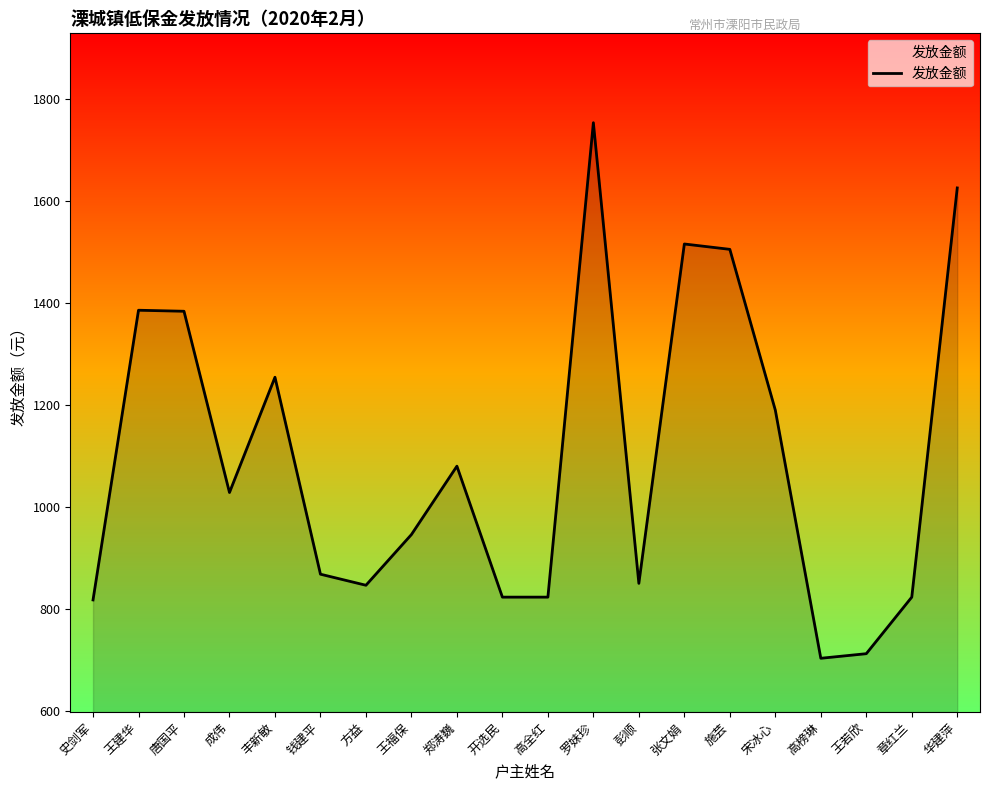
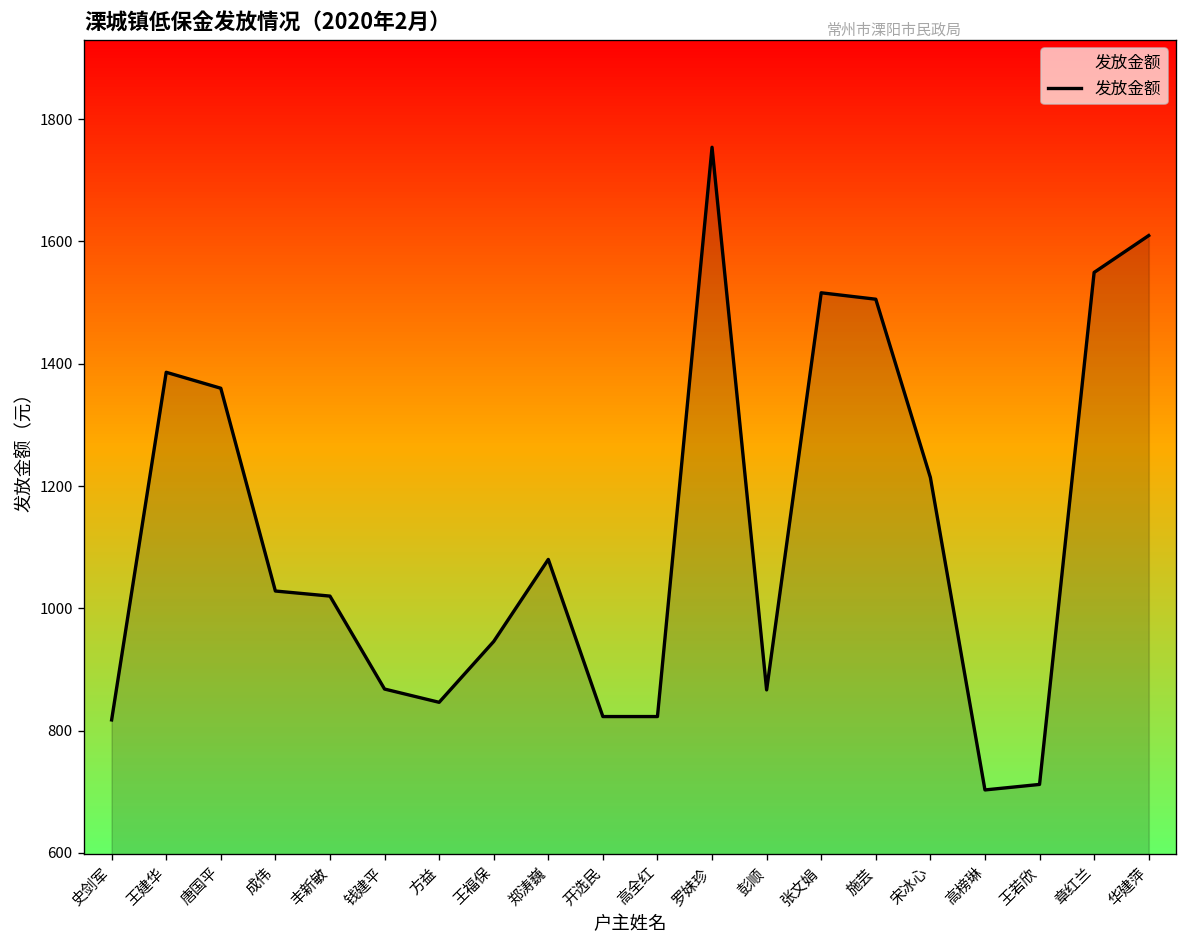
唐国平: 1380 -> 1360
丰新敏: 1250 -> 1020
彭顺: 850 -> 870
宋冰心: 1190 -> 1210
章红兰: 820 -> 1550
华建萍: 1630 -> 1610
